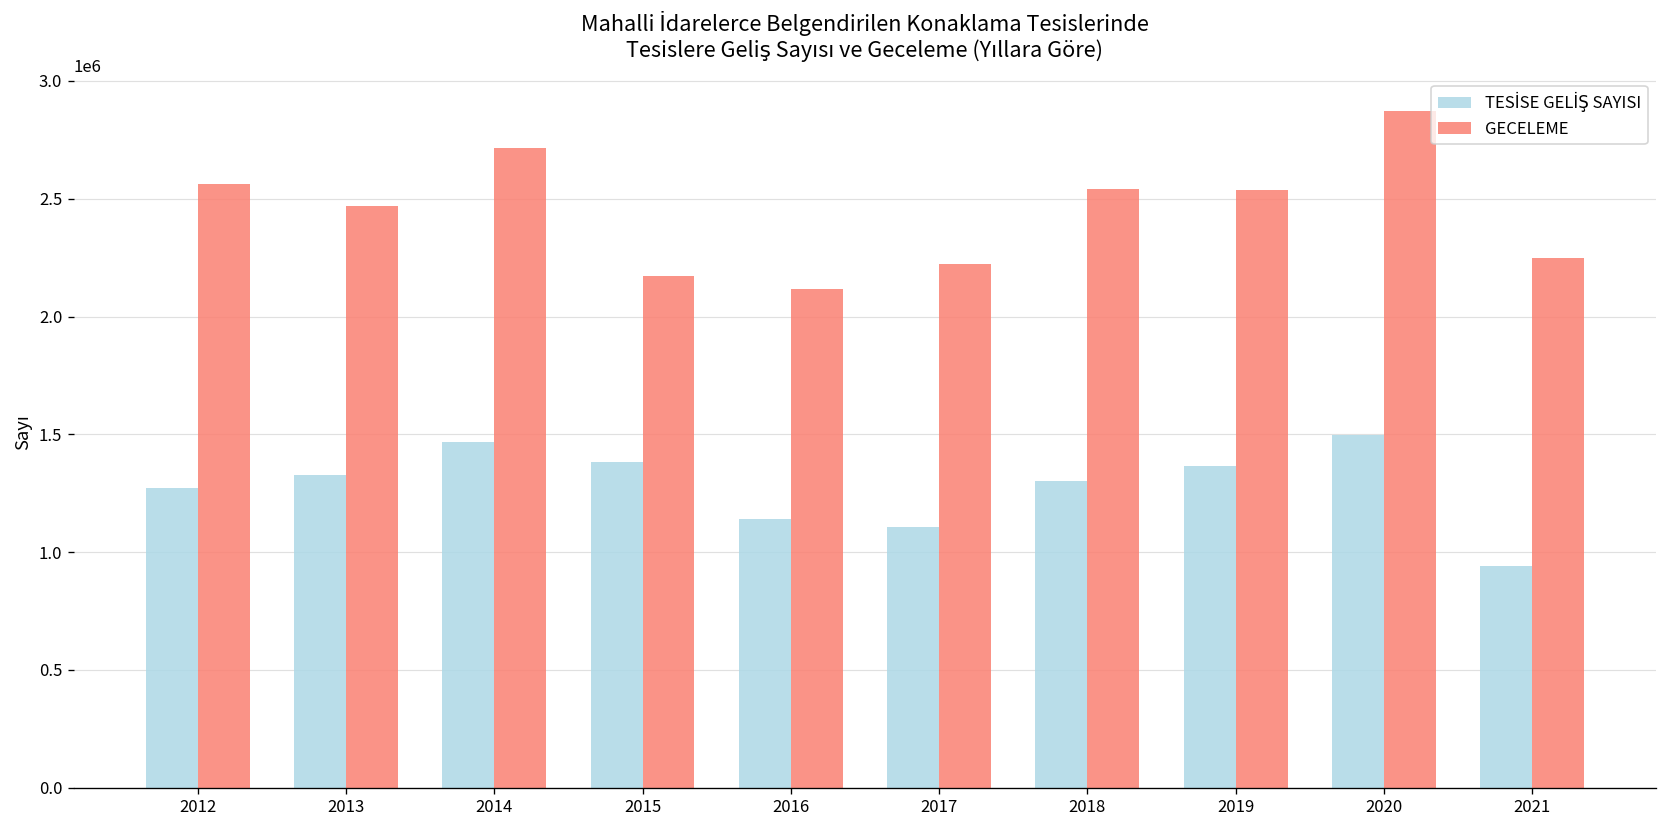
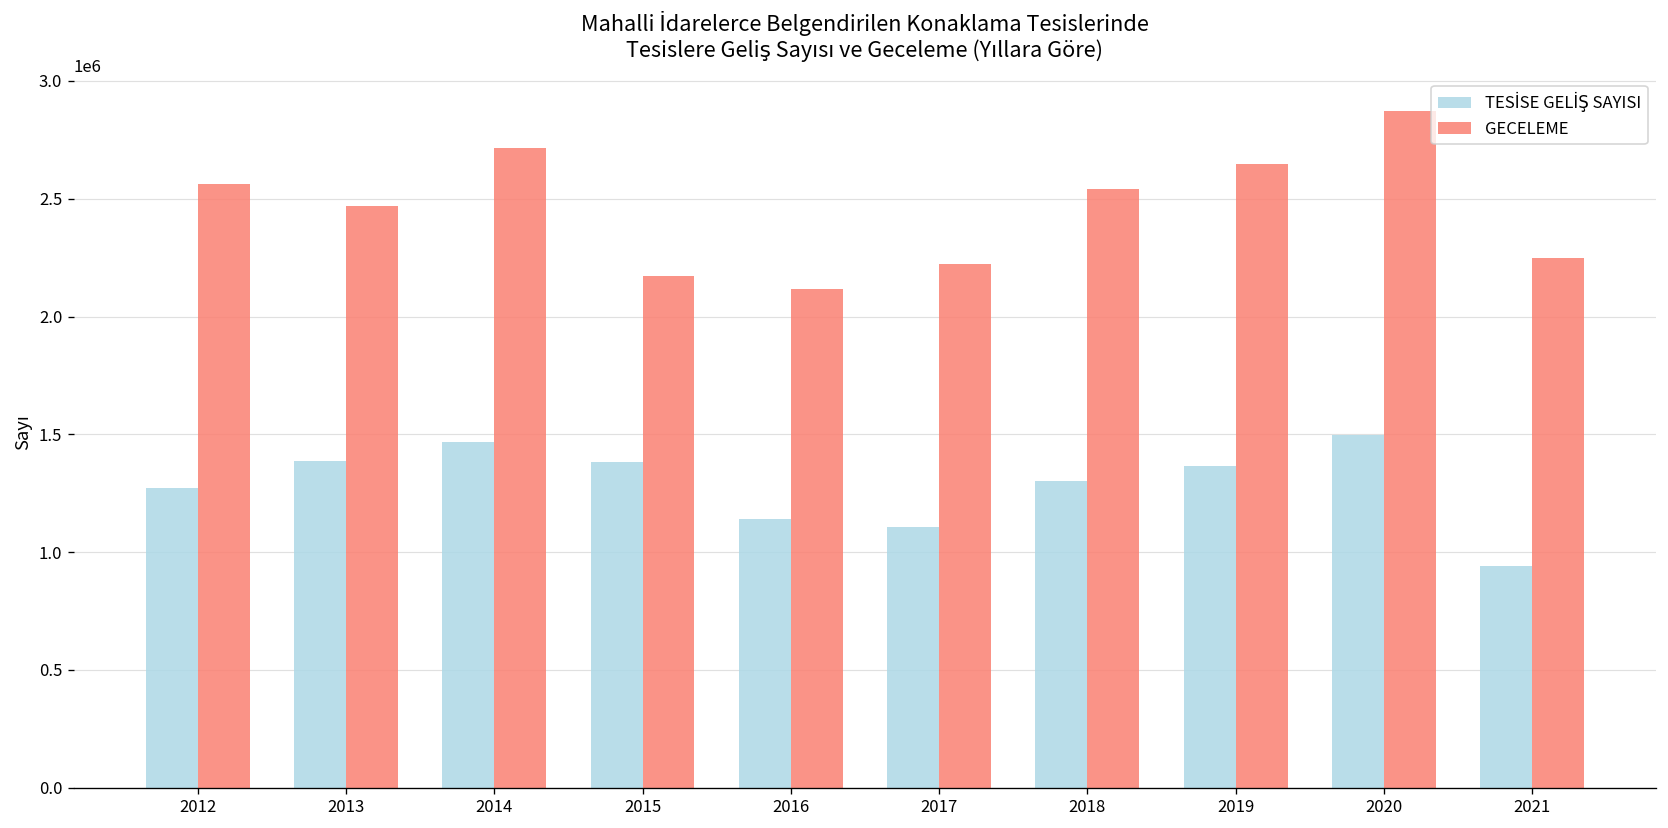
TESİSE GELİŞ SAYISI, 2013: 1330000 -> 1390000
GECELEME, 2019: 2540000 -> 2650000
